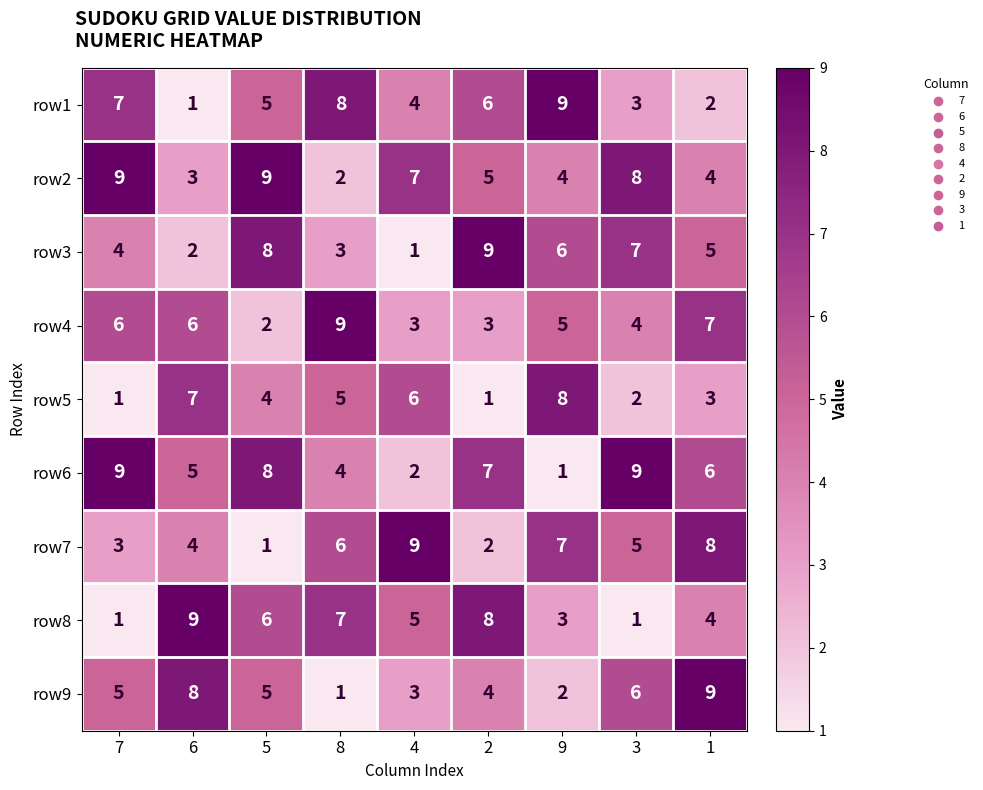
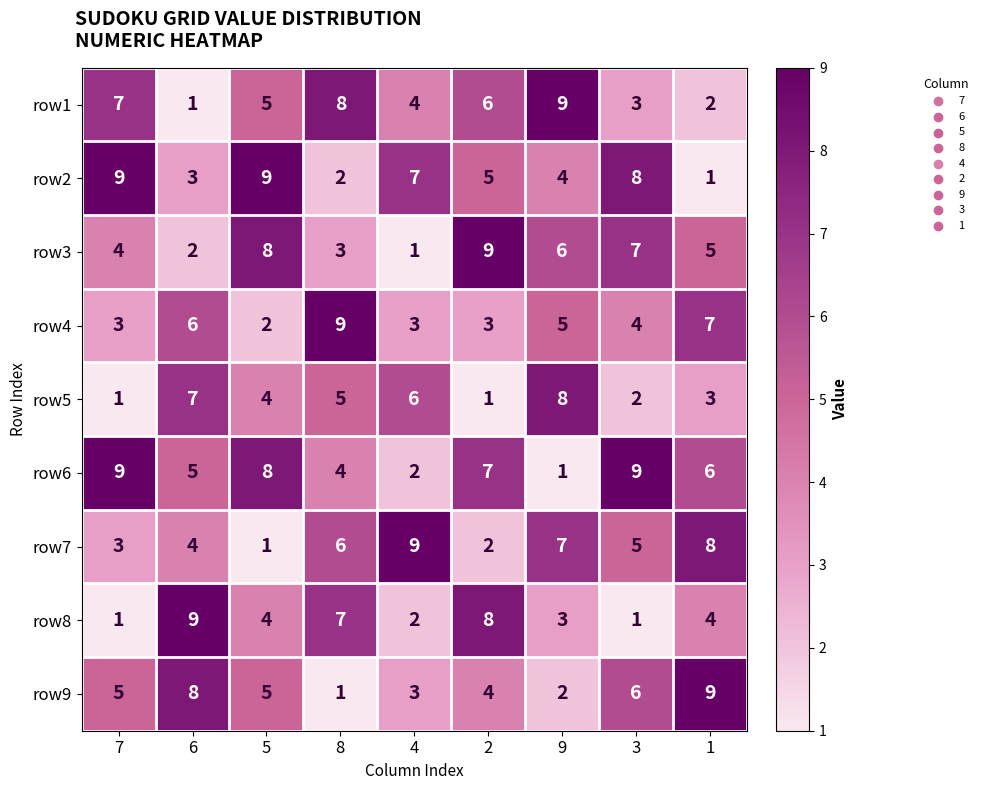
row2, 1: 4 -> 1
row4, 7: 6 -> 3
row8, 5: 6 -> 4
row8, 4: 5 -> 2
